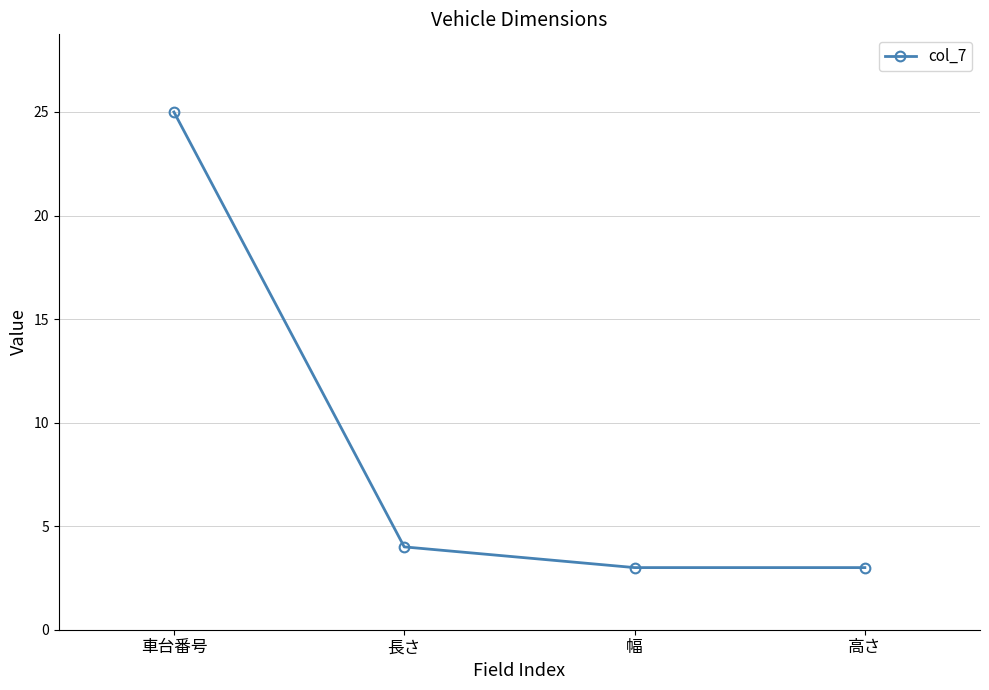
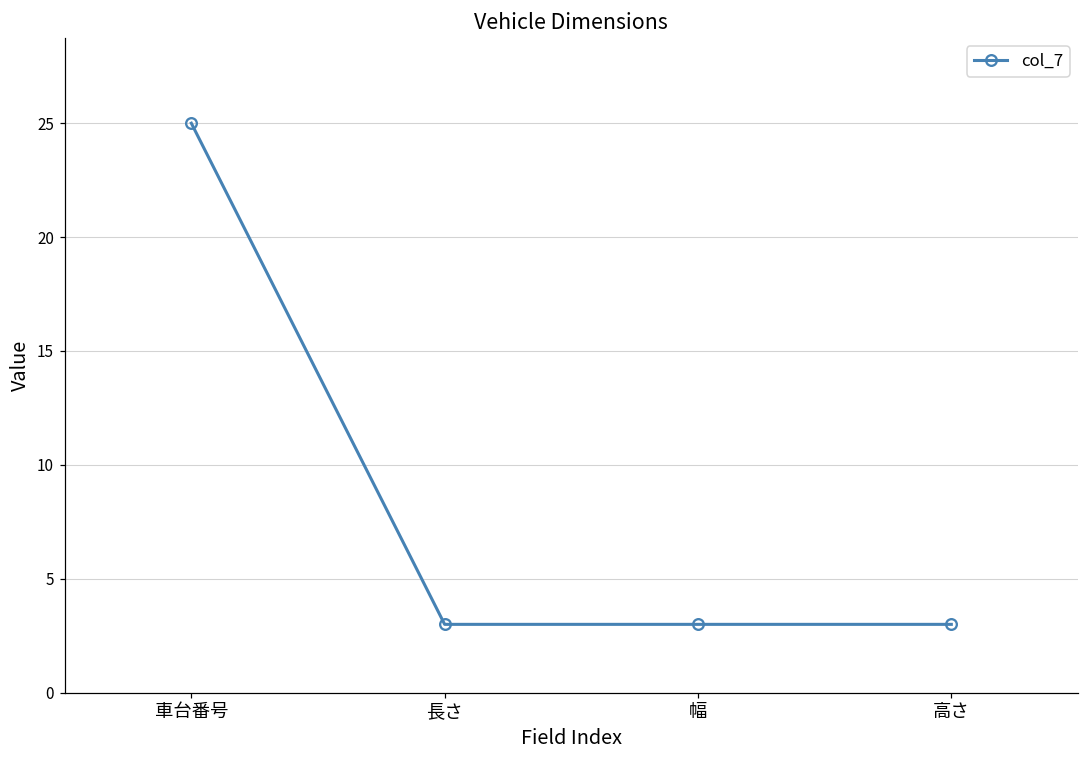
長さ: 4 -> 3
